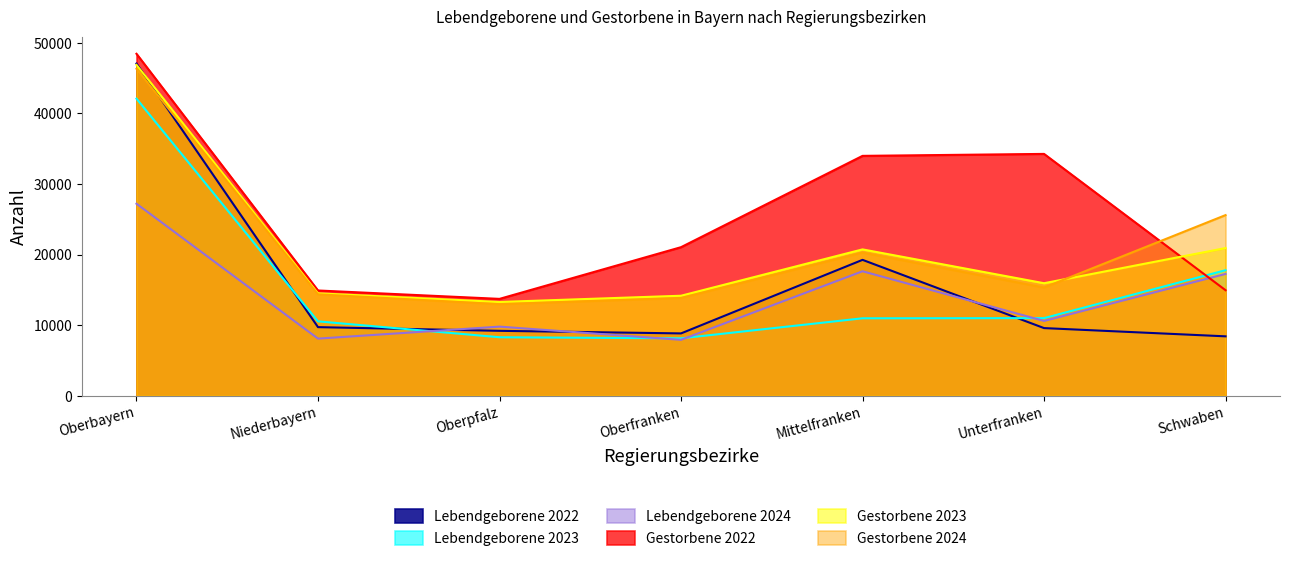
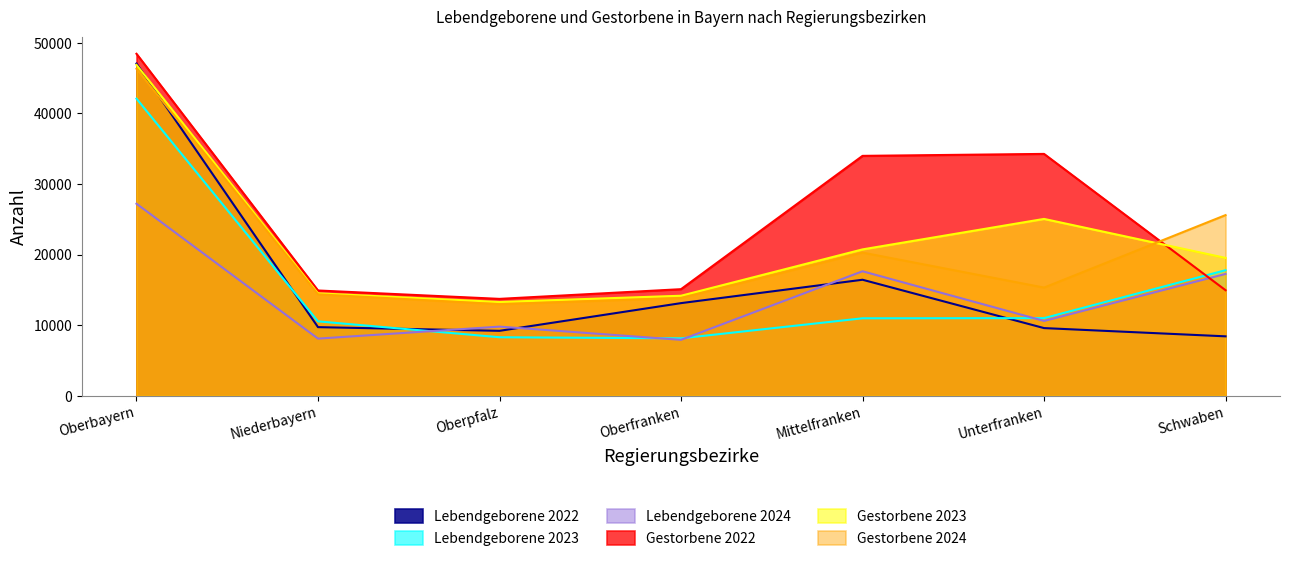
Lebendgeborene 2022, Oberfranken: 9000 -> 13000
Gestorbene 2022, Oberfranken: 21000 -> 15000
Lebendgeborene 2022, Mittelfranken: 19000 -> 16000
Gestorbene 2023, Unterfranken: 16000 -> 25000
Gestorbene 2023, Schwaben: 21000 -> 20000
